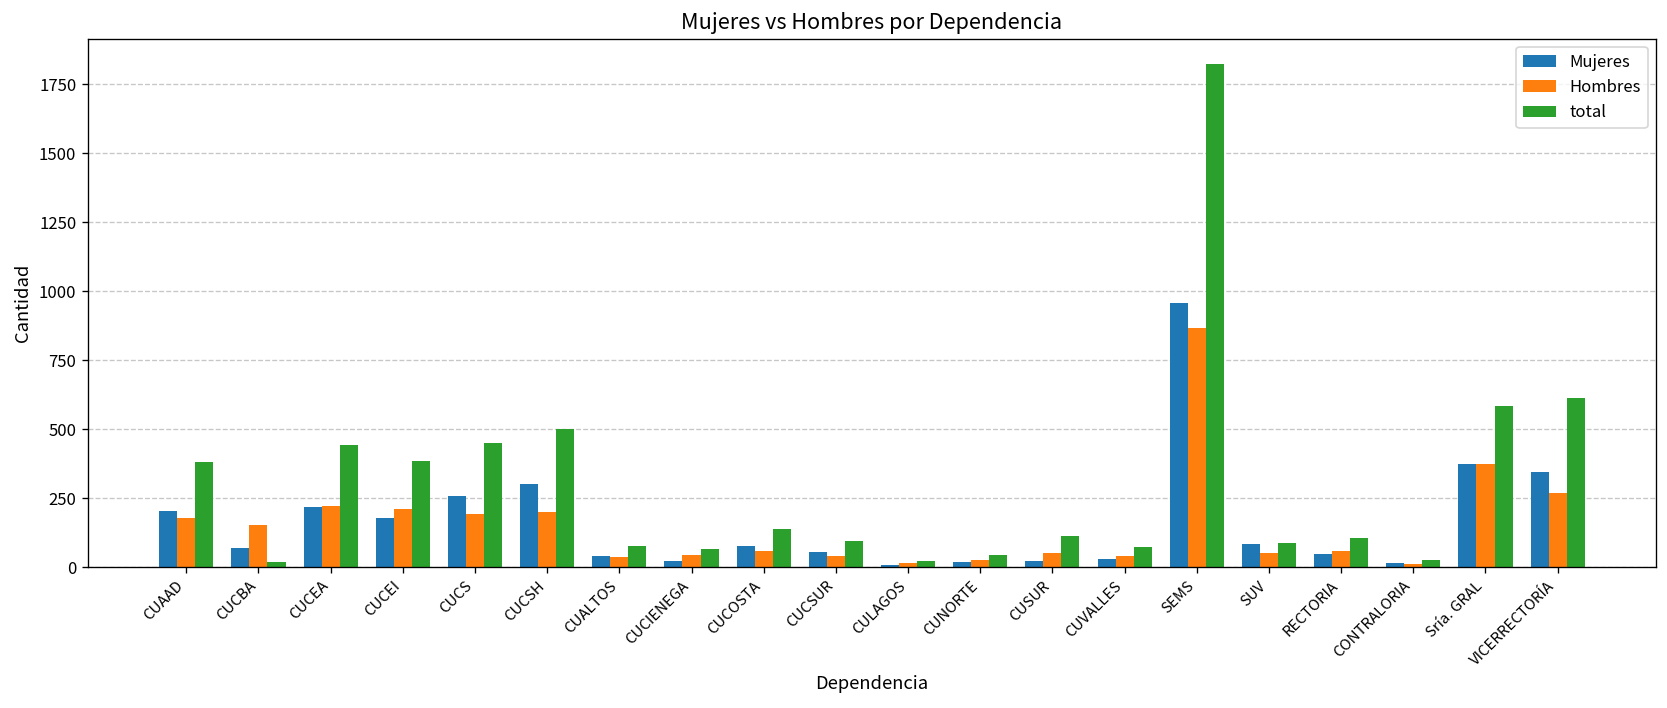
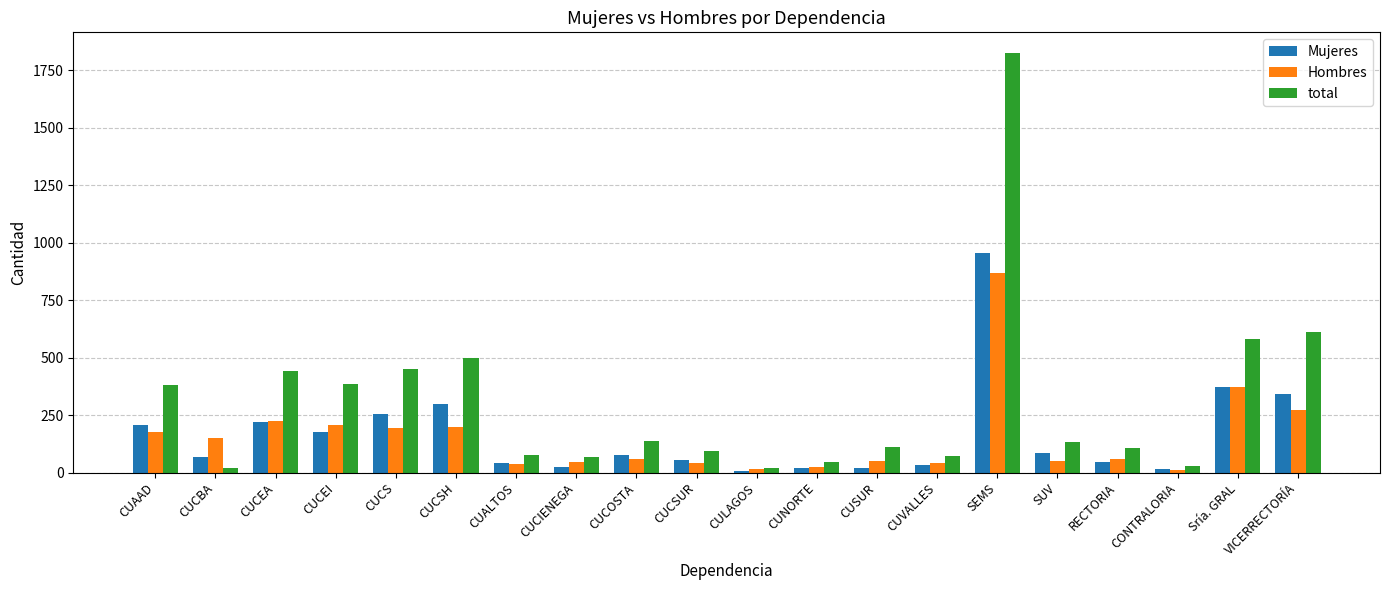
total, SUV: 90 -> 140
